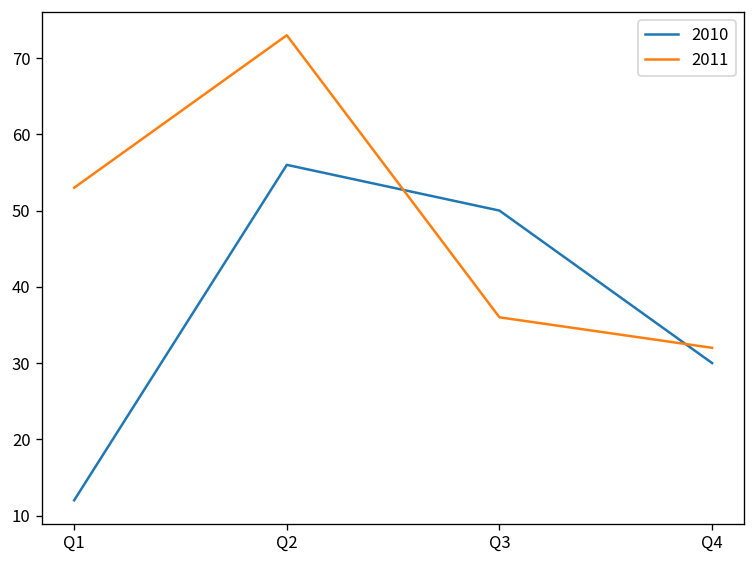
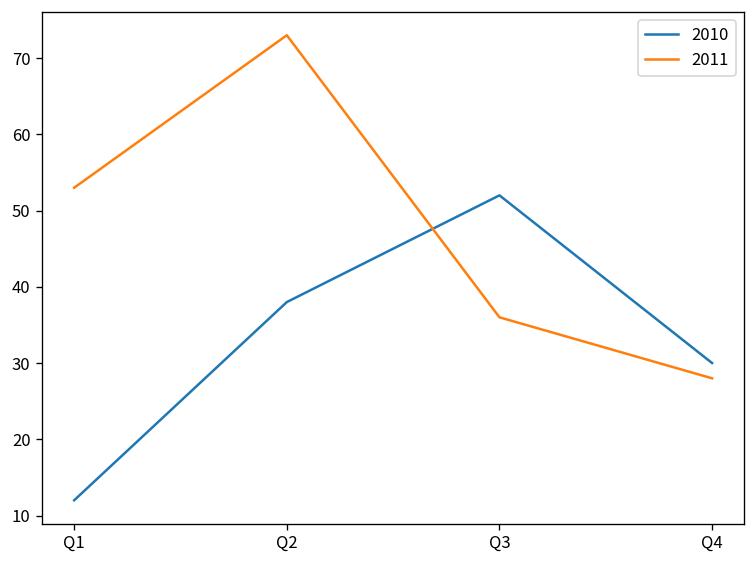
2010, Q2: 56 -> 38
2010, Q3: 50 -> 52
2011, Q4: 32 -> 28
